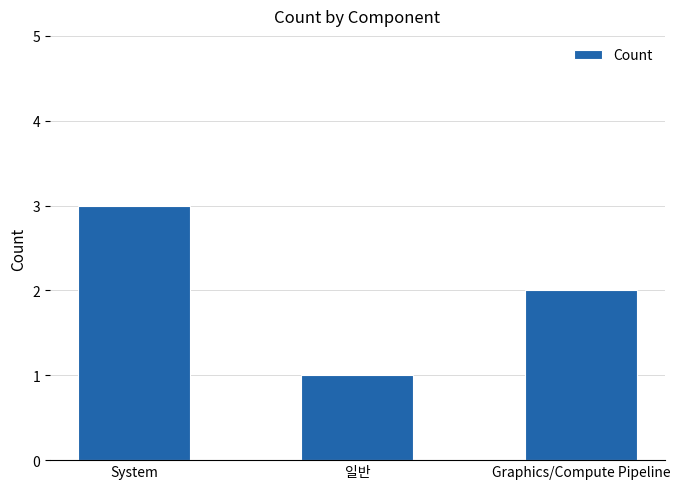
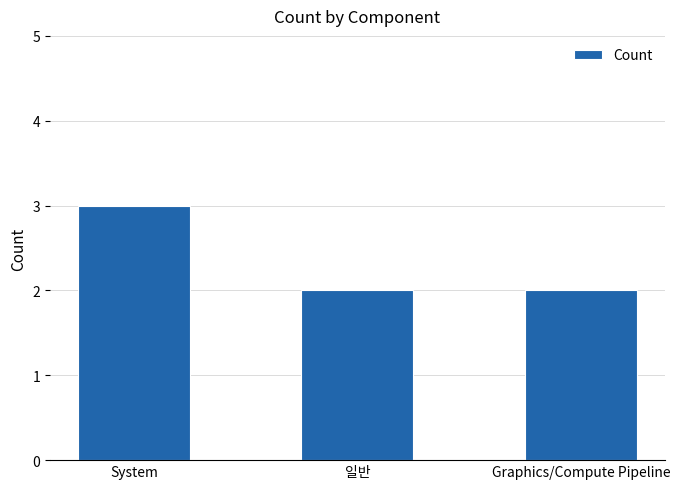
일반: 1 -> 2
